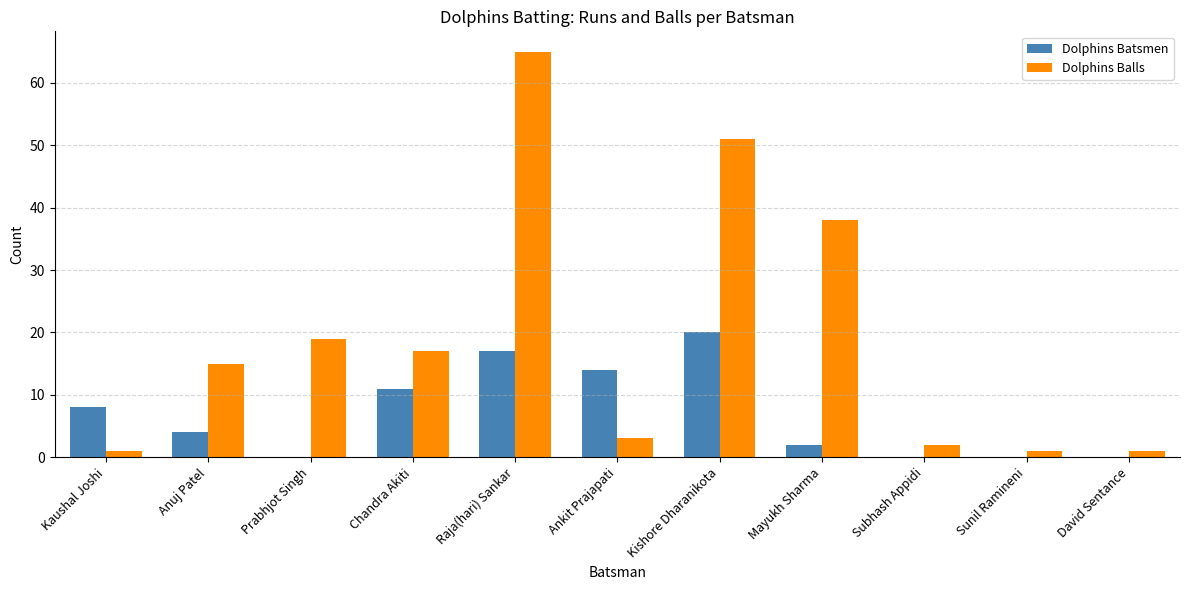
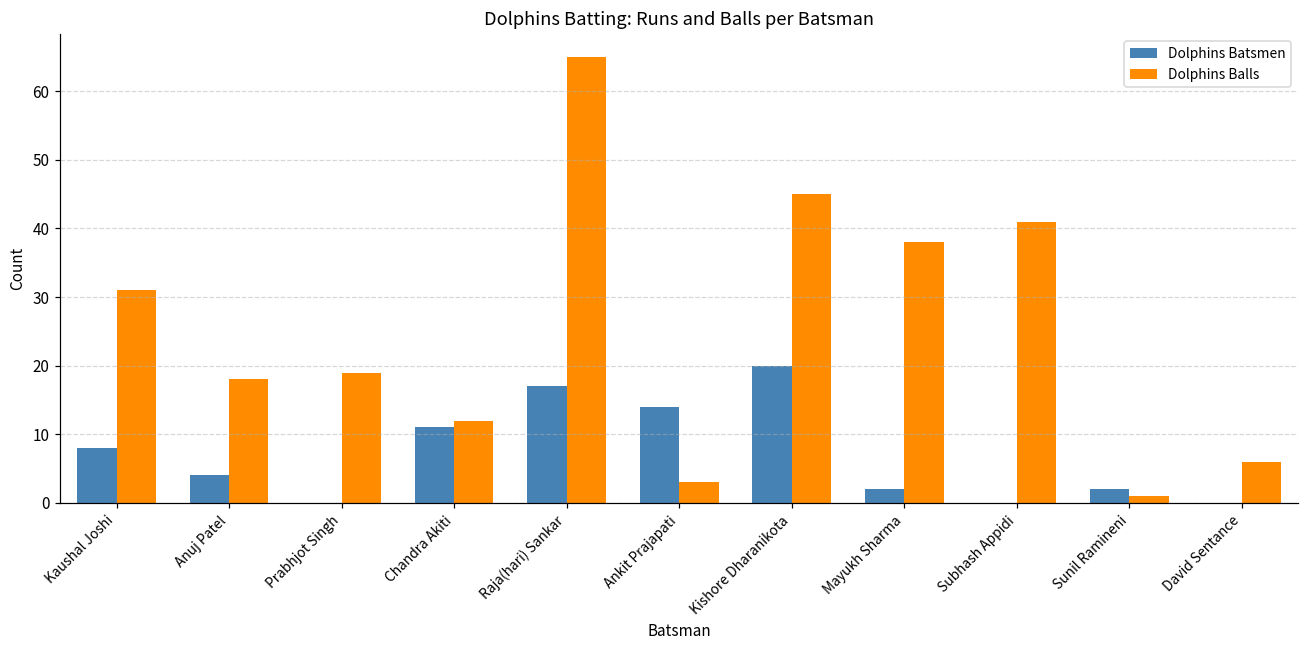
Dolphins Balls, Kaushal Joshi: 1 -> 31
Dolphins Balls, Anuj Patel: 15 -> 18
Dolphins Balls, Chandra Akiti: 17 -> 12
Dolphins Balls, Kishore Dharanikota: 51 -> 45
Dolphins Balls, Subhash Appidi: 2 -> 41
Dolphins Batsmen, Sunil Ramineni: 0 -> 2
Dolphins Balls, David Sentance: 1 -> 6
